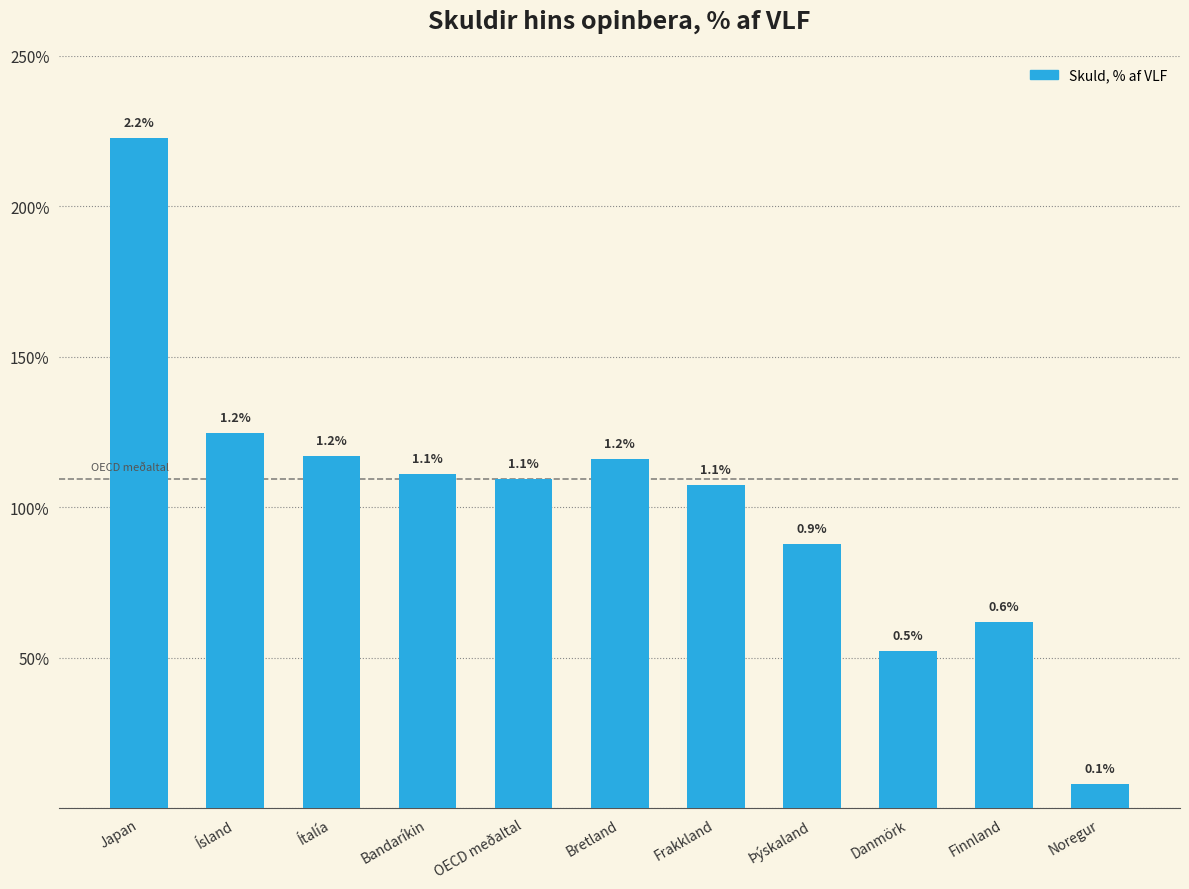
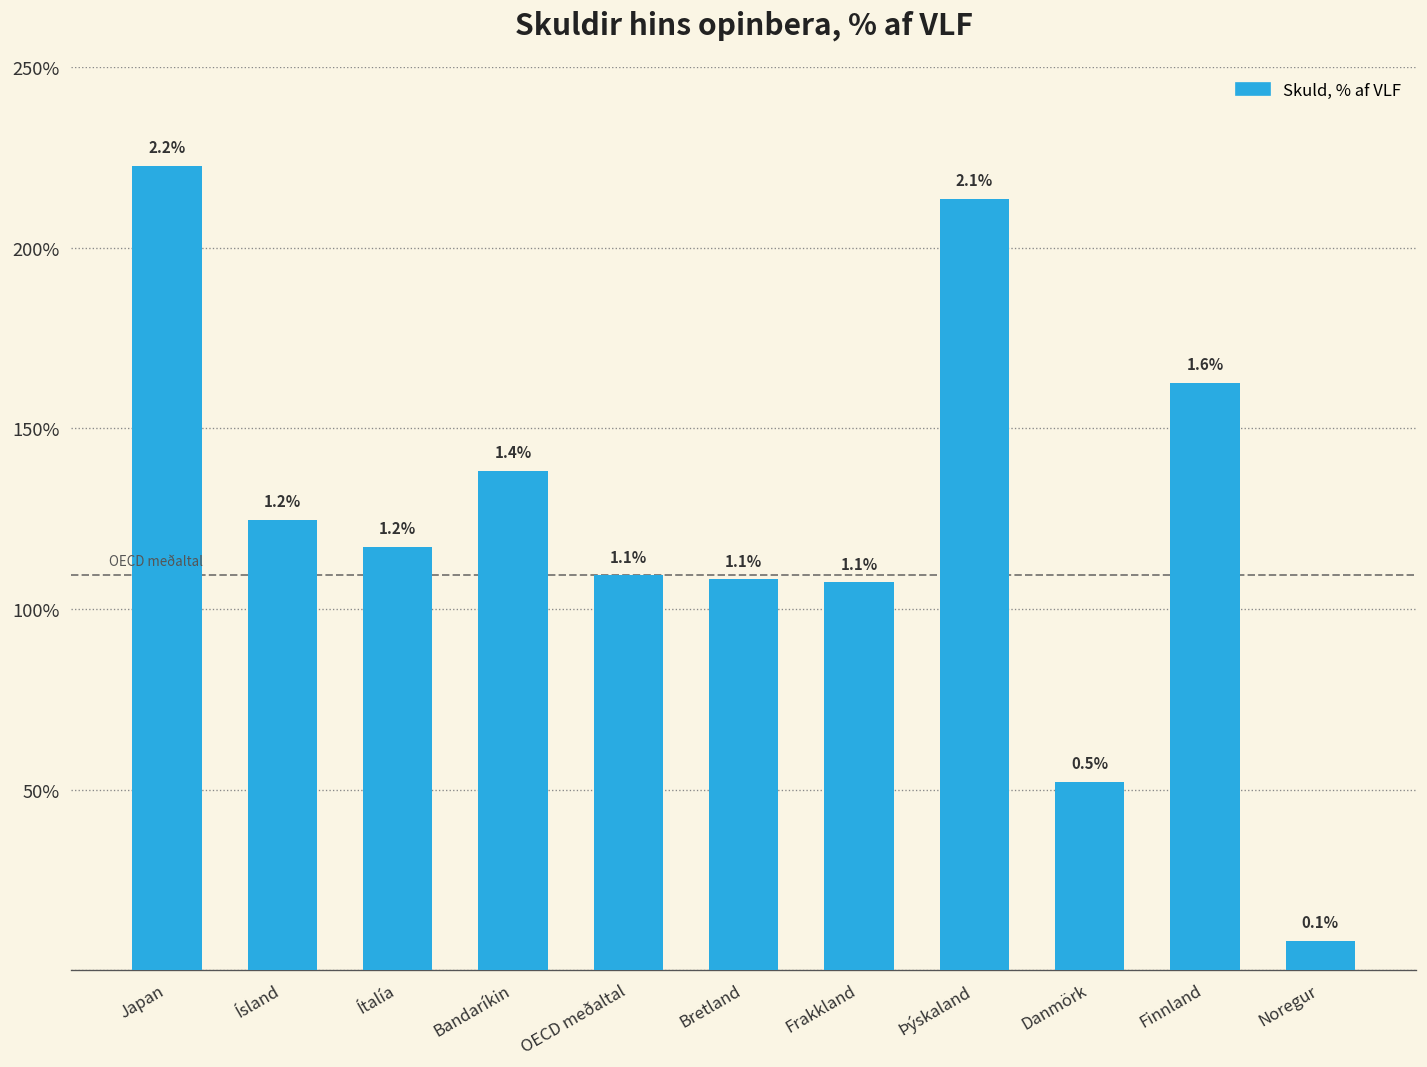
Bandaríkin: 1.1% -> 1.4%
Bretland: 1.2% -> 1.1%
Þýskaland: 0.9% -> 2.1%
Finnland: 0.6% -> 1.6%
